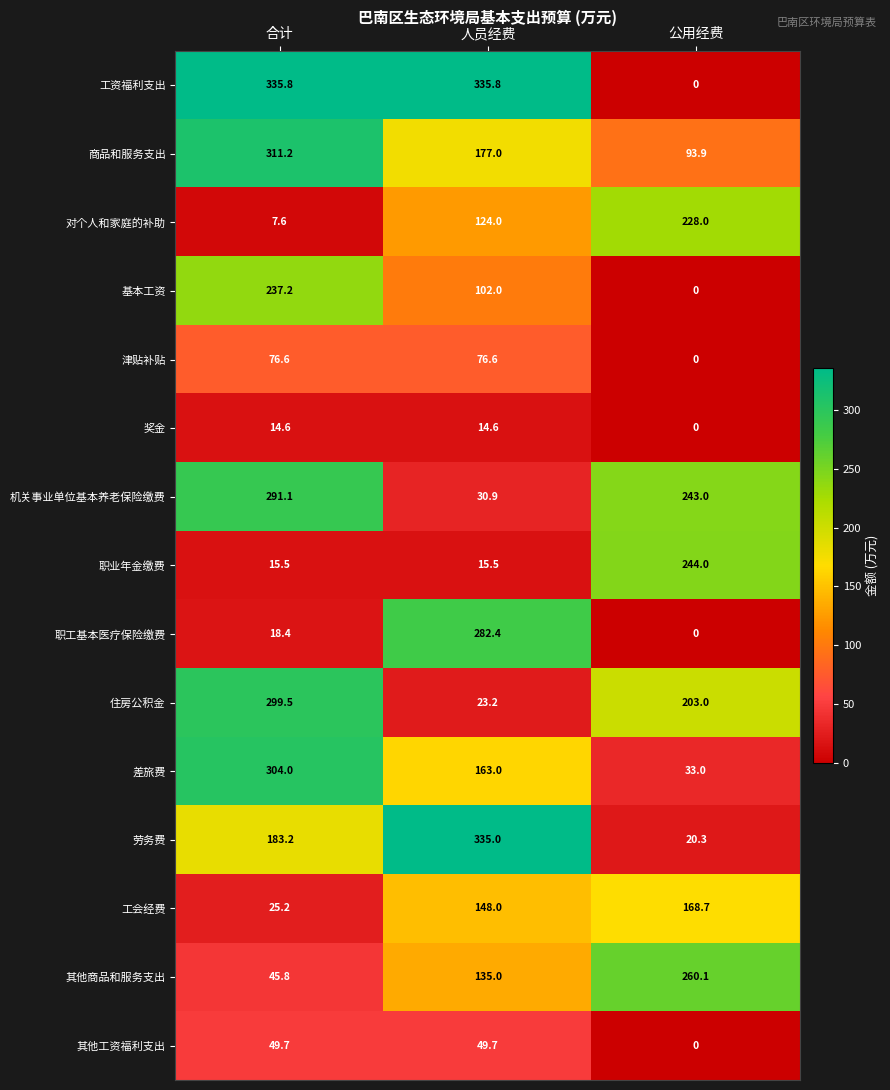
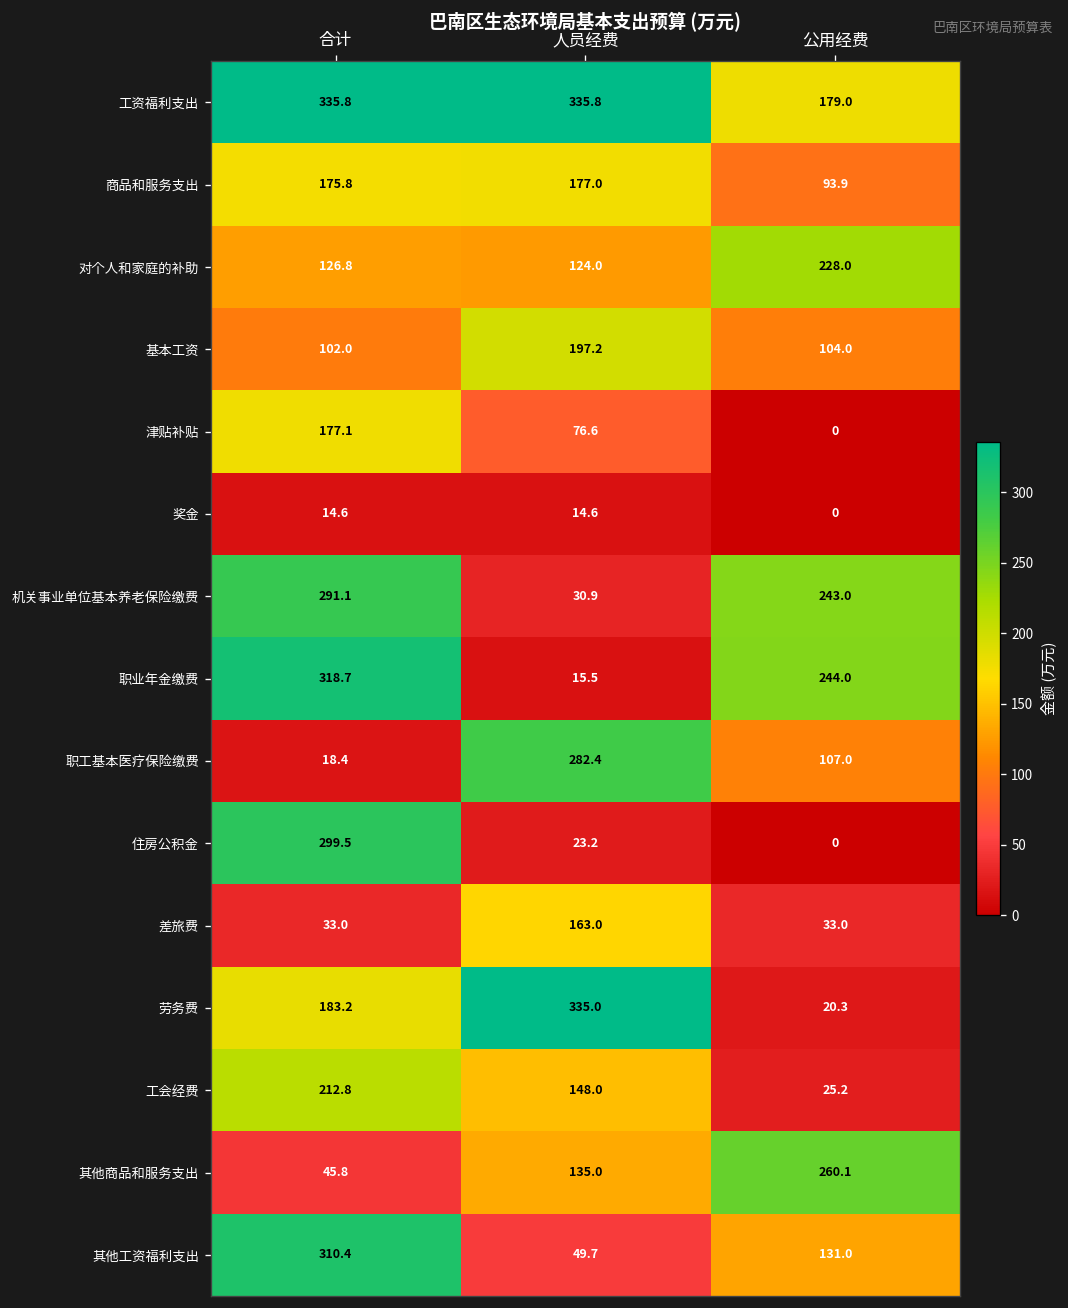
工资福利支出, 公用经费: 0 -> 179.0
商品和服务支出, 合计: 311.2 -> 175.8
对个人和家庭的补助, 合计: 7.6 -> 126.8
基本工资, 合计: 237.2 -> 102.0
基本工资, 人员经费: 102.0 -> 197.2
基本工资, 公用经费: 0 -> 104.0
津贴补贴, 合计: 76.6 -> 177.1
职业年金缴费, 合计: 15.5 -> 318.7
职工基本医疗保险缴费, 公用经费: 0 -> 107.0
住房公积金, 公用经费: 203.0 -> 0
差旅费, 合计: 304.0 -> 33.0
工会经费, 合计: 25.2 -> 212.8
工会经费, 公用经费: 168.7 -> 25.2
其他工资福利支出, 合计: 49.7 -> 310.4
其他工资福利支出, 公用经费: 0 -> 131.0
